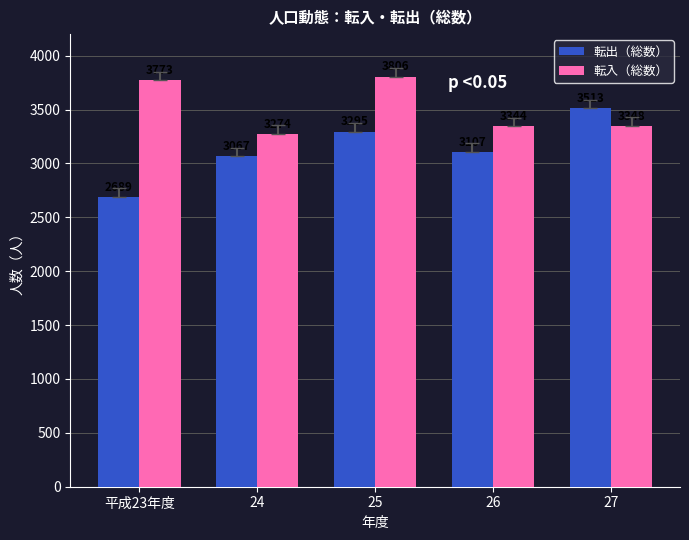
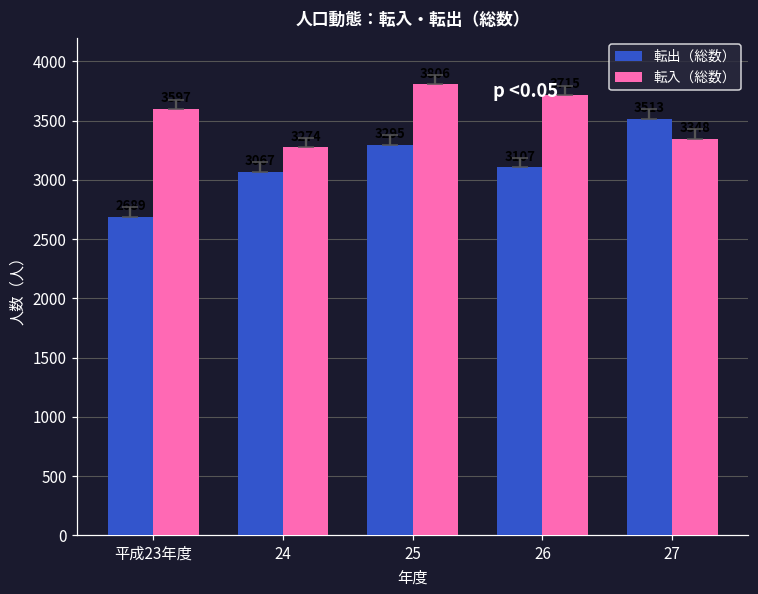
転入（総数）, 平成23年度: 3770 -> 3600
転入（総数）, 26: 3340 -> 3720
